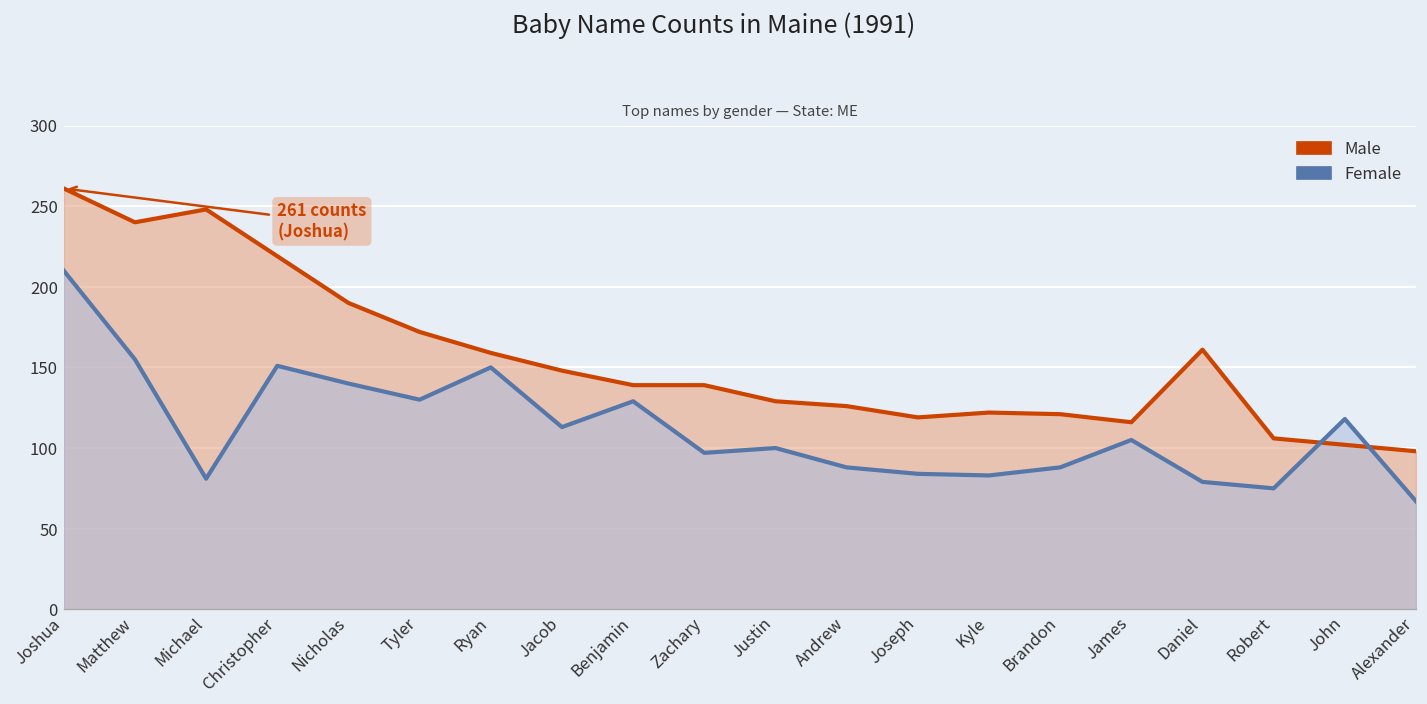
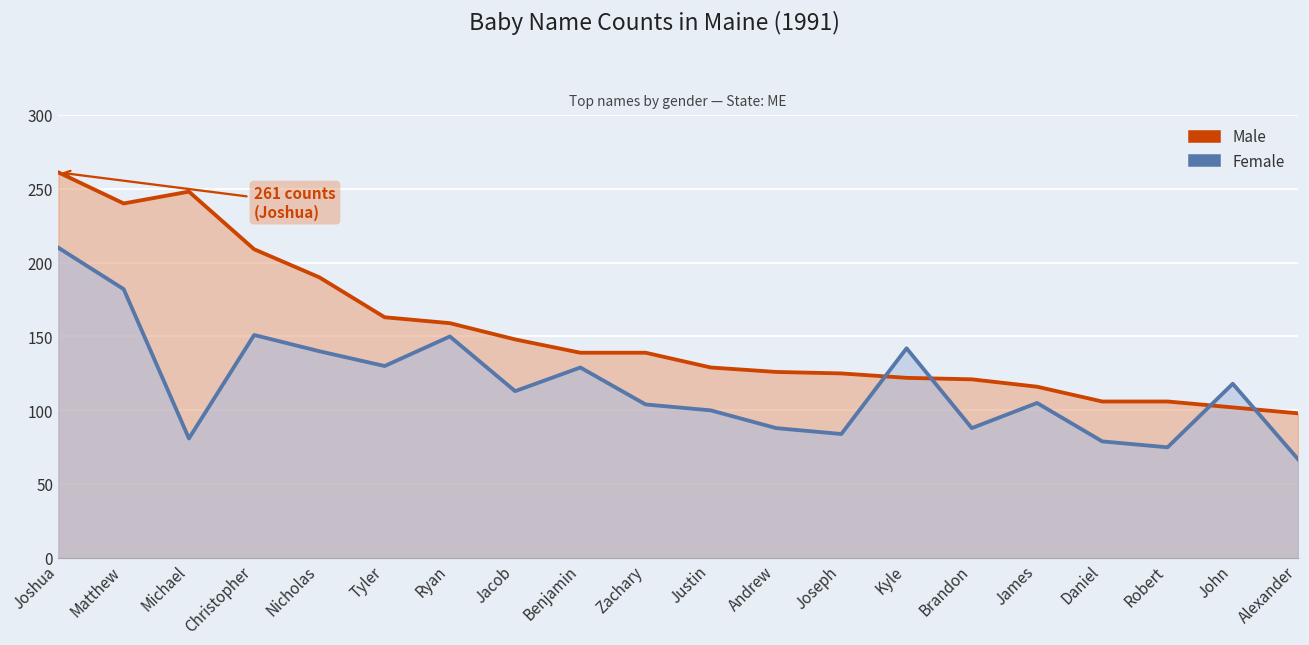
Female, Matthew: 155 -> 182
Male, Christopher: 219 -> 209
Male, Tyler: 172 -> 163
Female, Zachary: 97 -> 104
Male, Joseph: 119 -> 125
Female, Kyle: 83 -> 142
Male, Daniel: 161 -> 106
